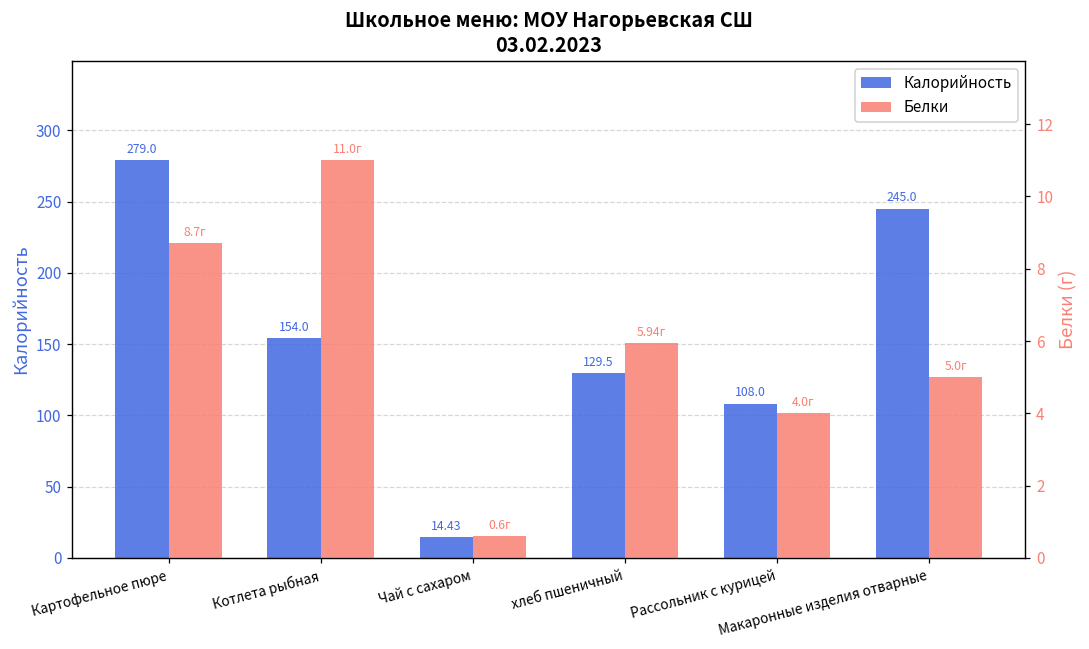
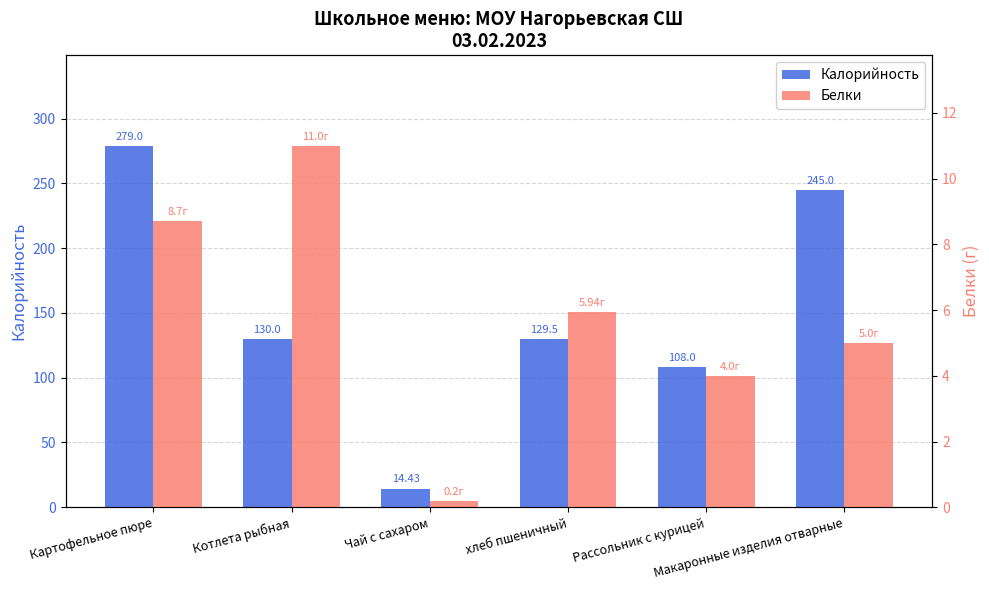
Калорийность, Котлета рыбная: 154.0 -> 130.0
Белки, Чай с сахаром: 0.6г -> 0.2г
